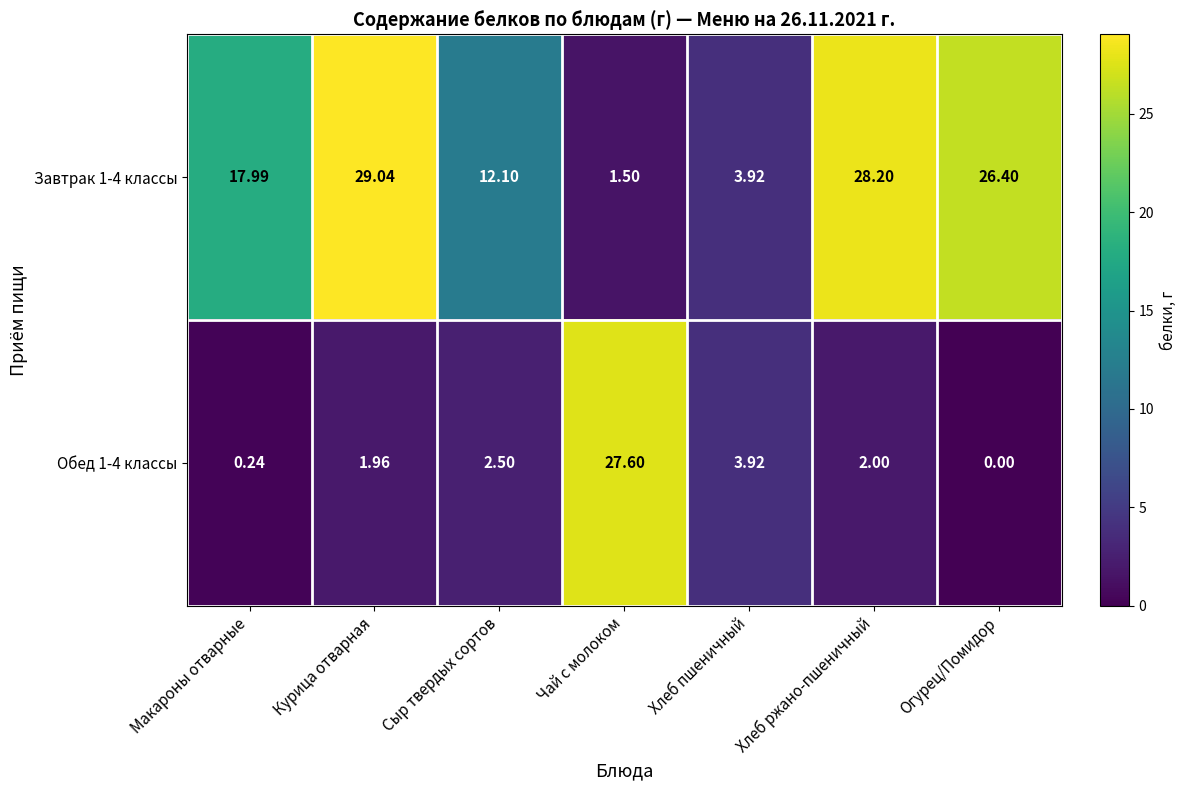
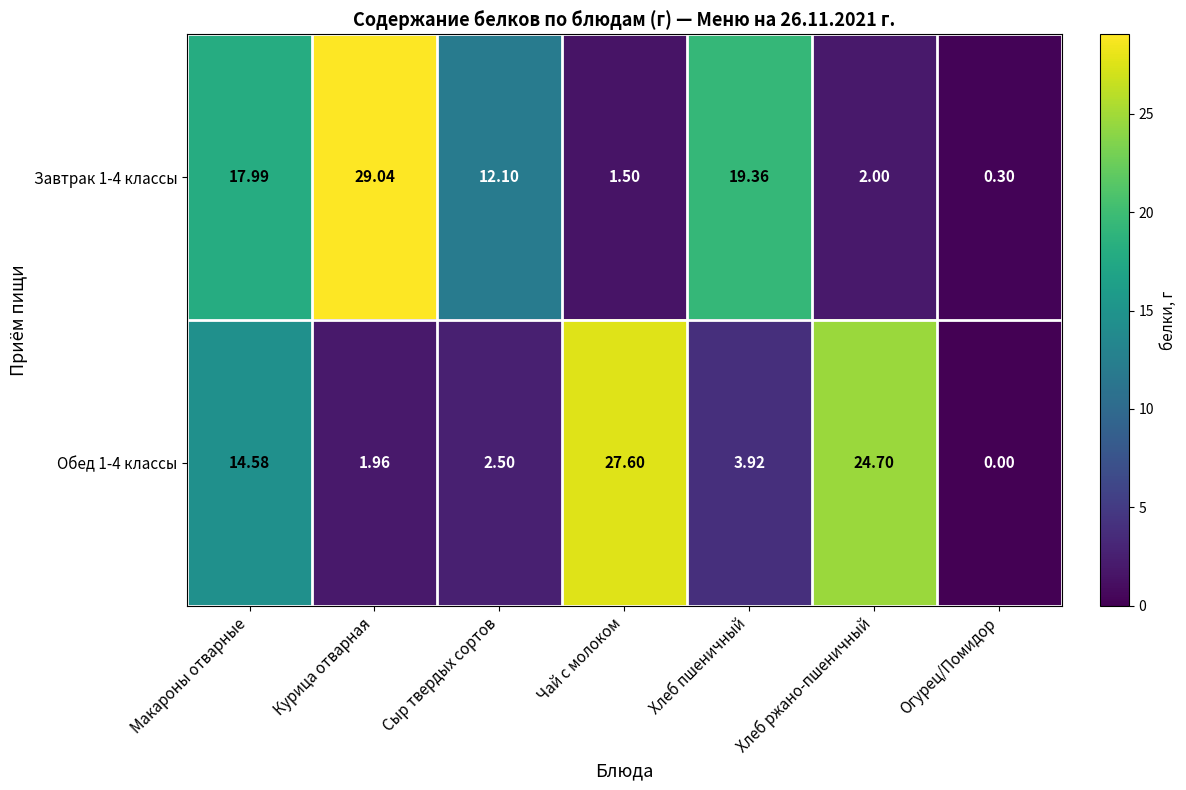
Завтрак 1-4 классы, Хлеб пшеничный: 3.92 -> 19.36
Завтрак 1-4 классы, Хлеб ржано-пшеничный: 28.20 -> 2.00
Завтрак 1-4 классы, Огурец/Помидор: 26.40 -> 0.30
Обед 1-4 классы, Макароны отварные: 0.24 -> 14.58
Обед 1-4 классы, Хлеб ржано-пшеничный: 2.00 -> 24.70
